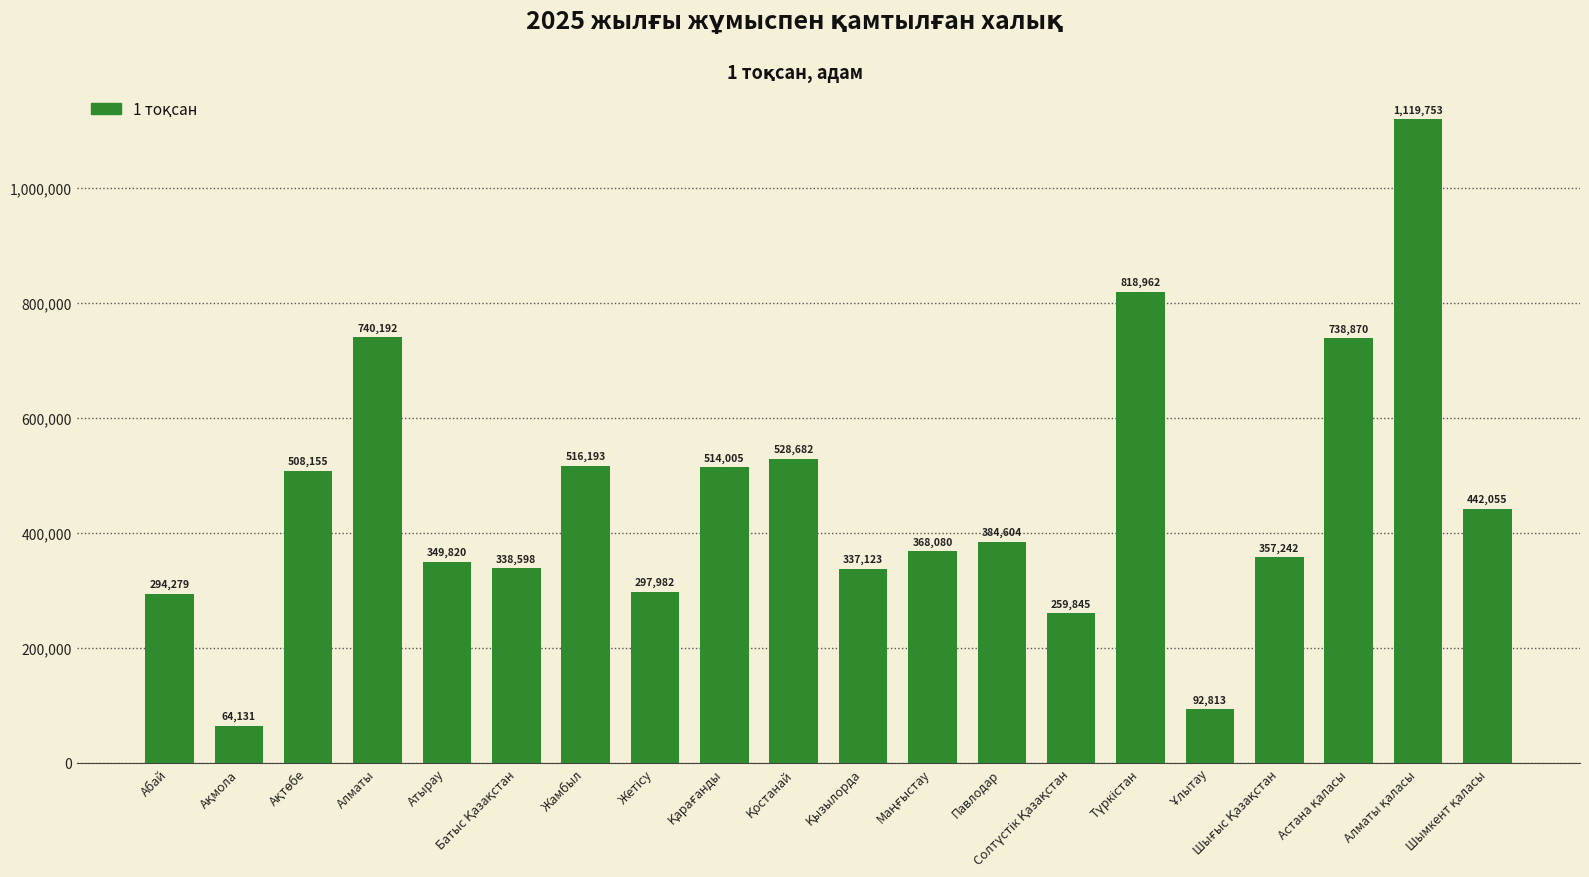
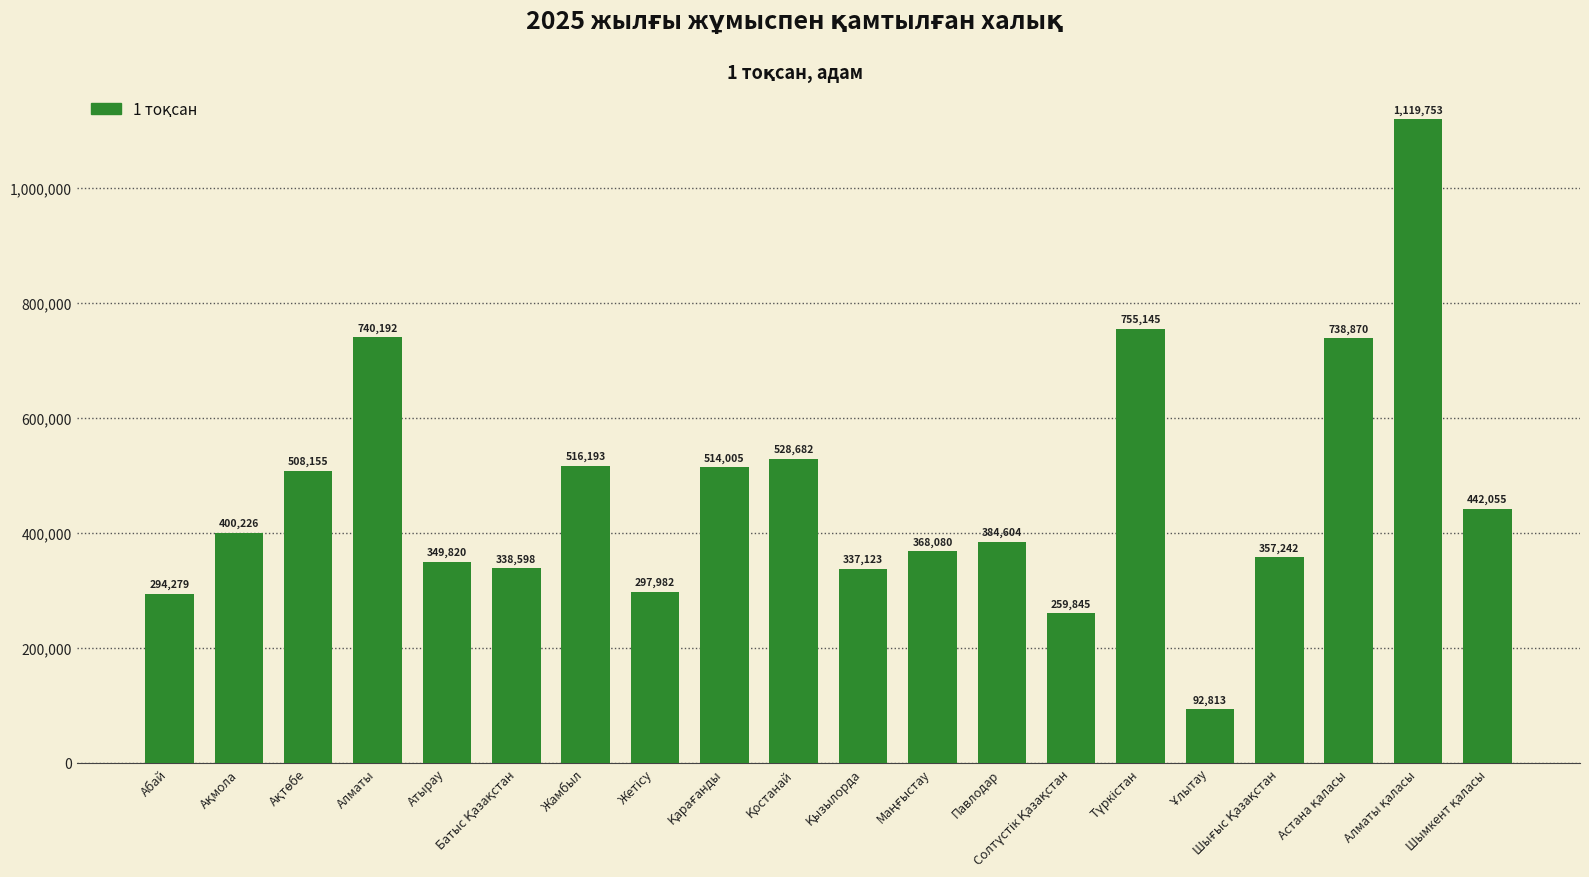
Ақмола: 64,131 -> 400,226
Түркістан: 818,962 -> 755,145
